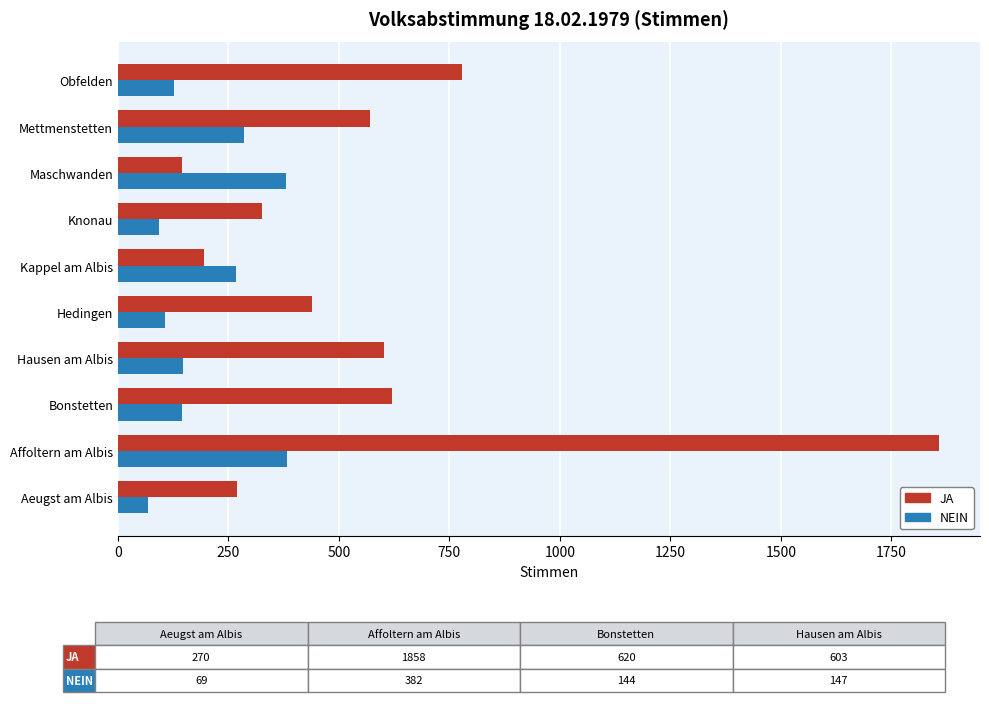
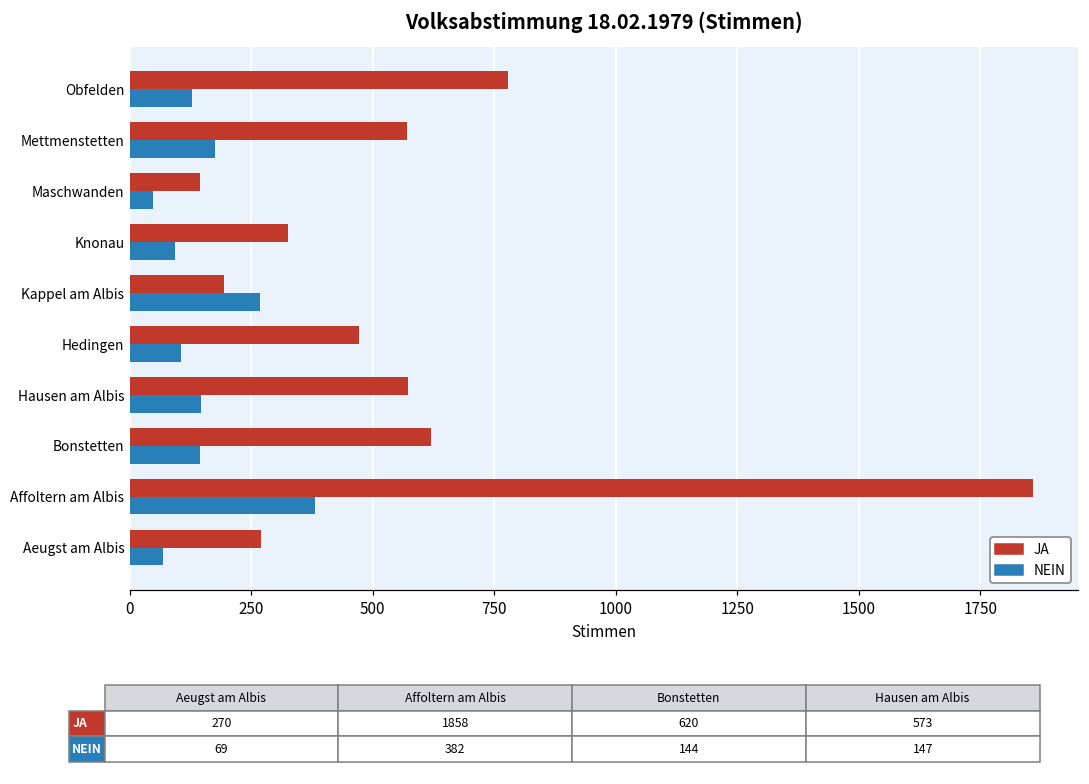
NEIN, Mettmenstetten: 290 -> 180
NEIN, Maschwanden: 380 -> 50
JA, Hedingen: 440 -> 470
JA, Hausen am Albis: 603 -> 573
